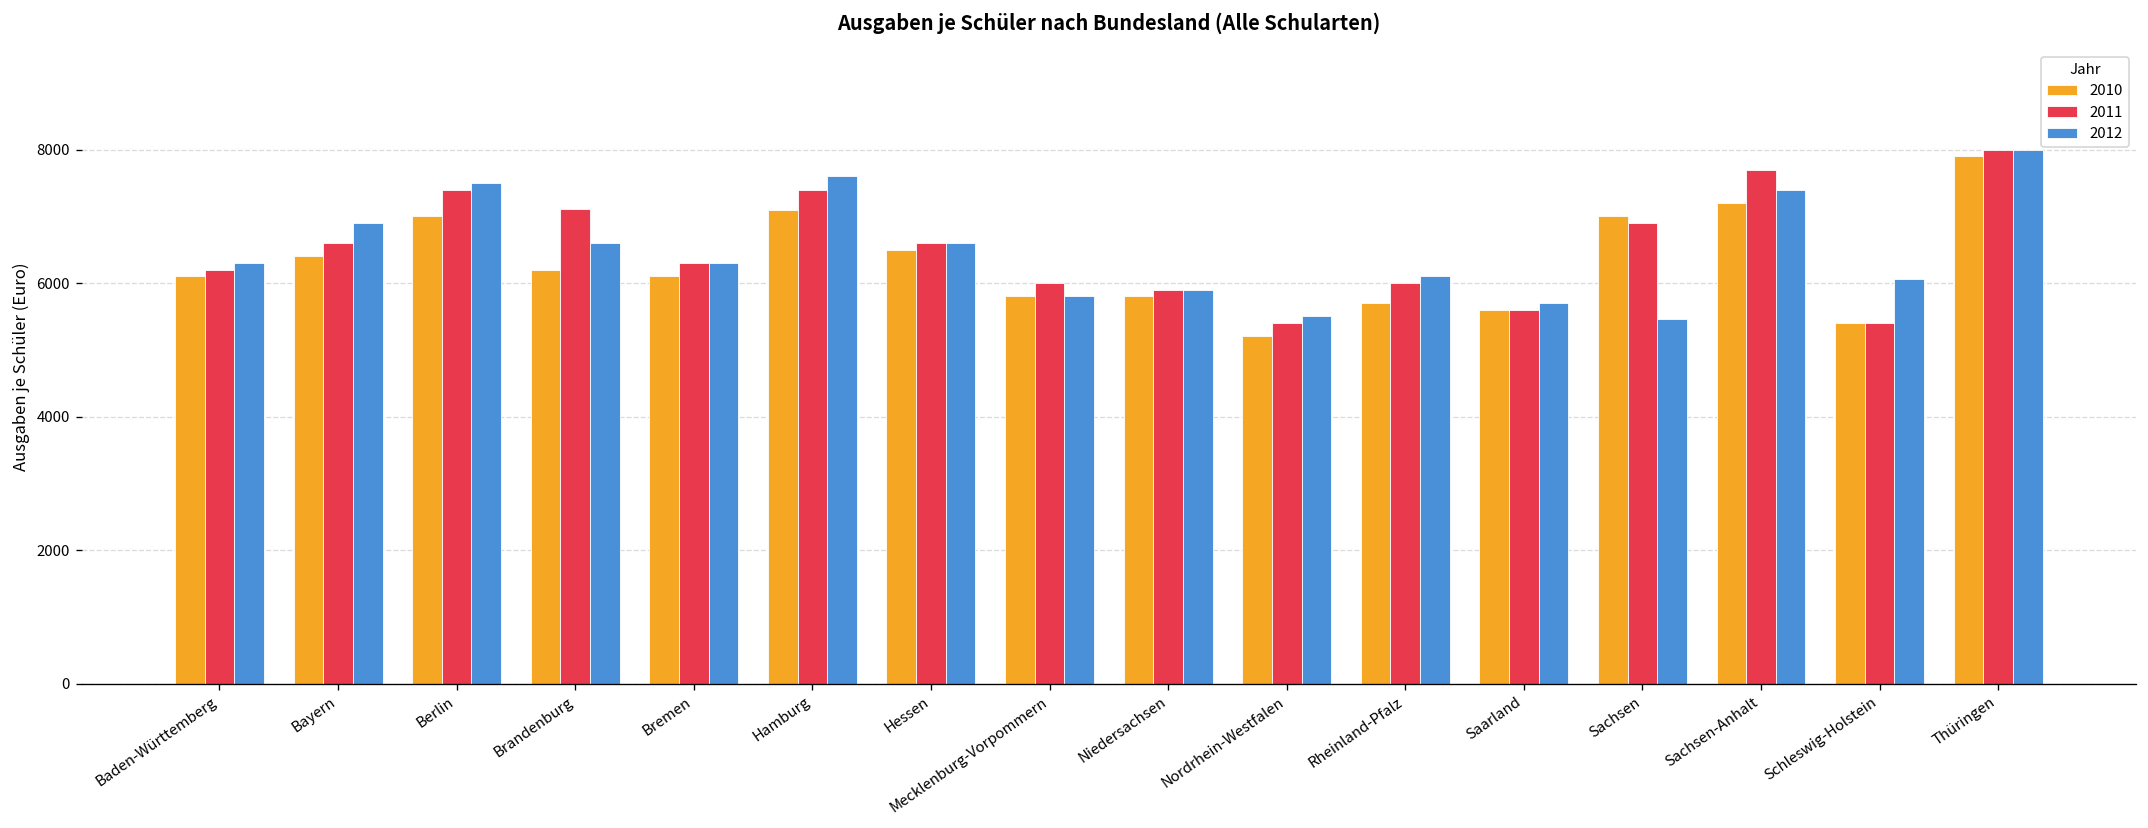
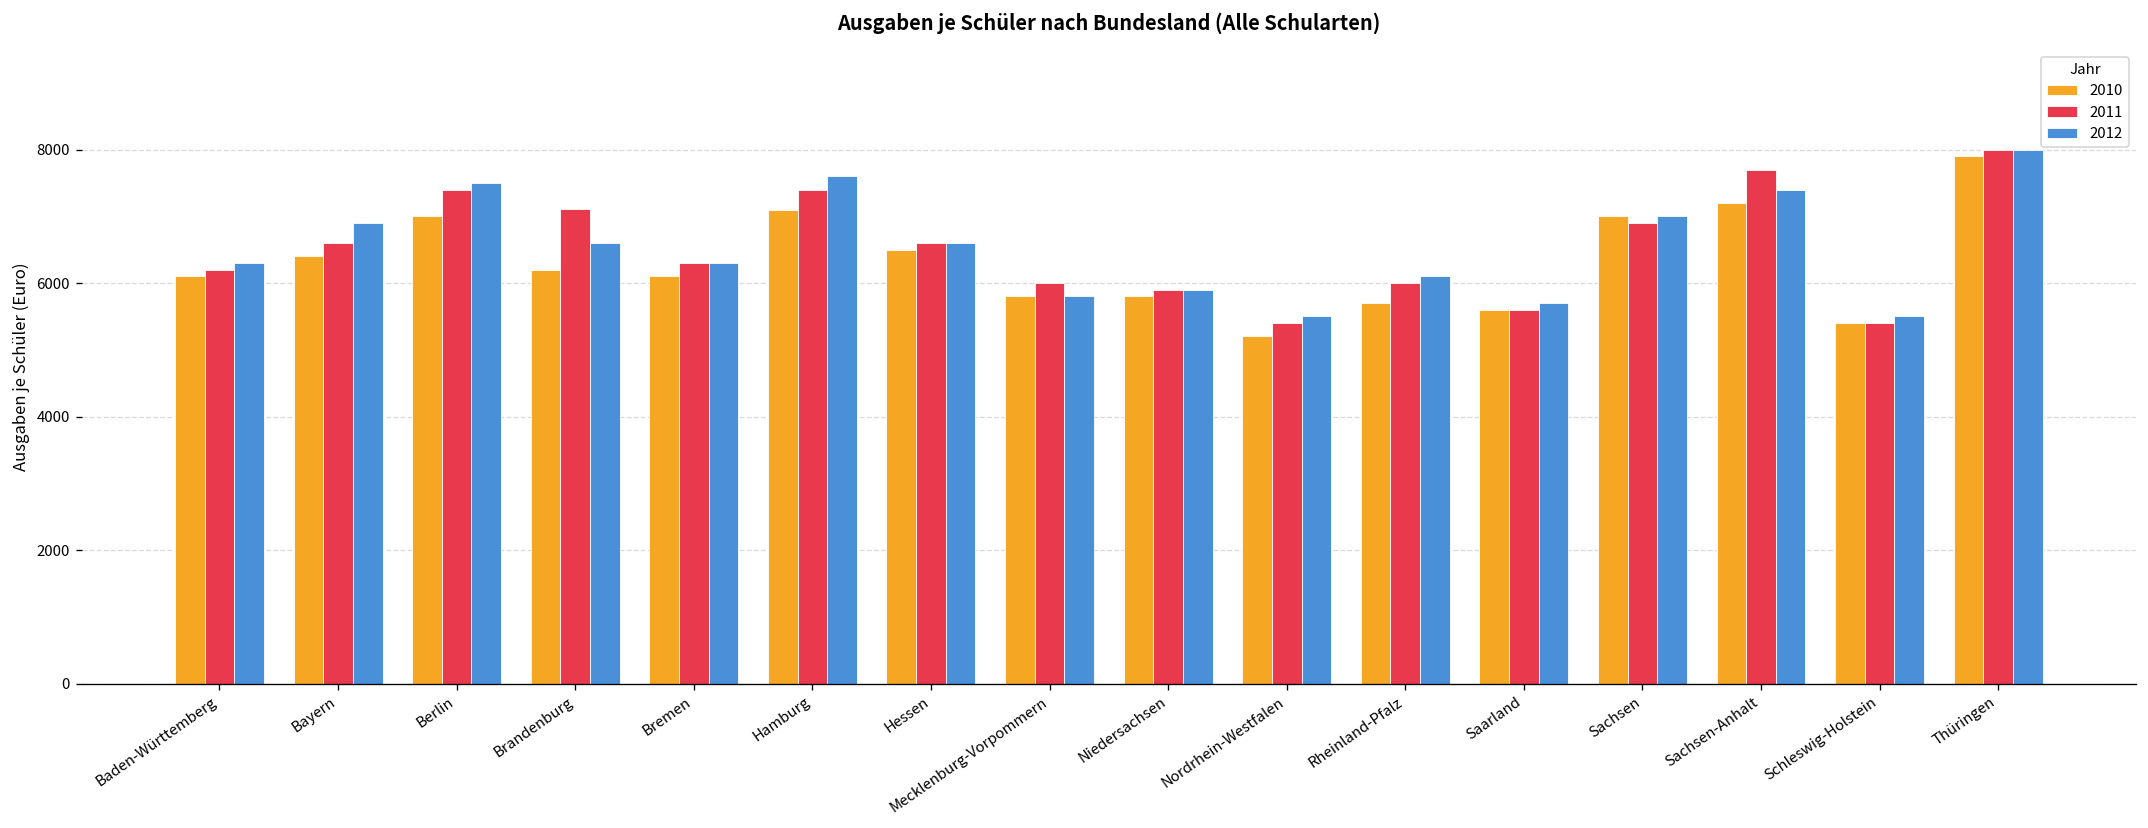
2012, Sachsen: 5500 -> 7000
2012, Schleswig-Holstein: 6100 -> 5500
